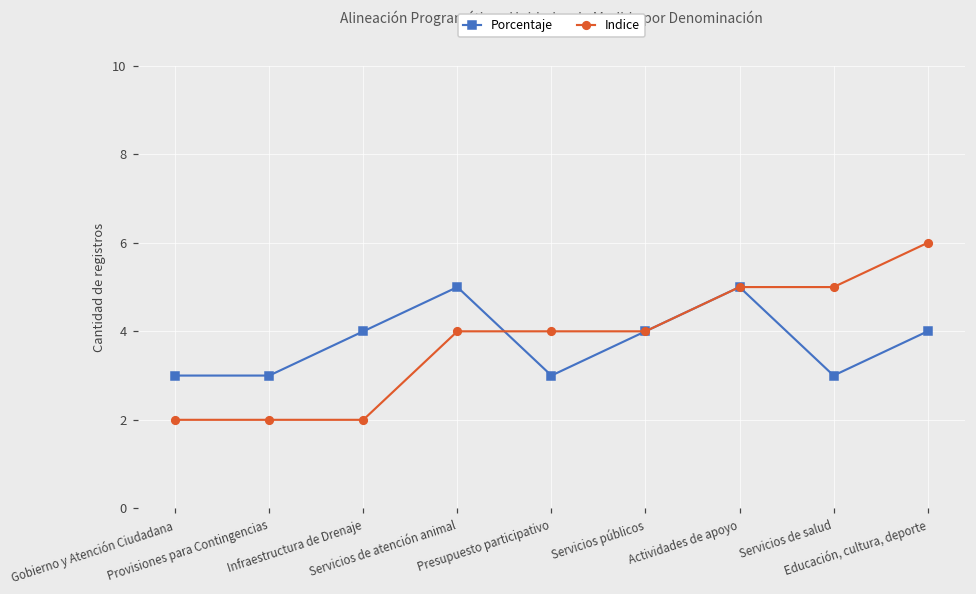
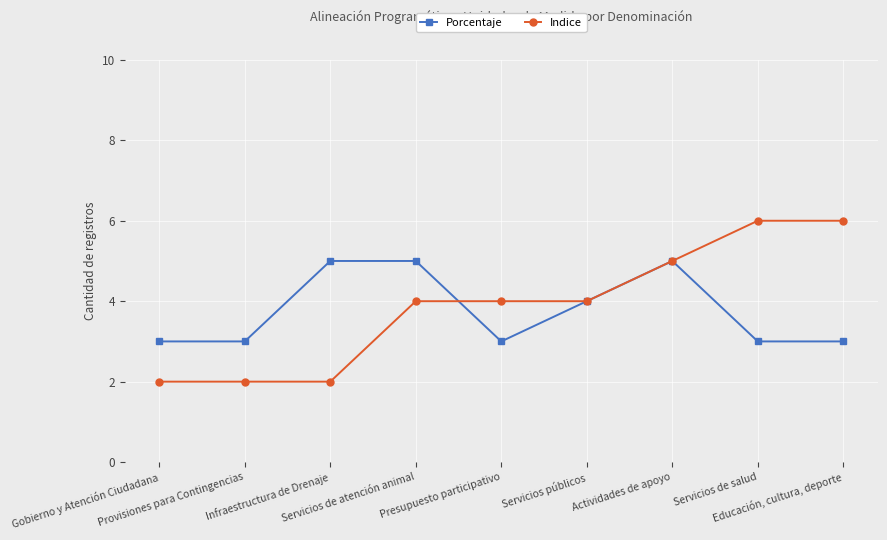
Porcentaje, Infraestructura de Drenaje: 4 -> 5
Indice, Servicios de salud: 5 -> 6
Porcentaje, Educación, cultura, deporte: 4 -> 3
